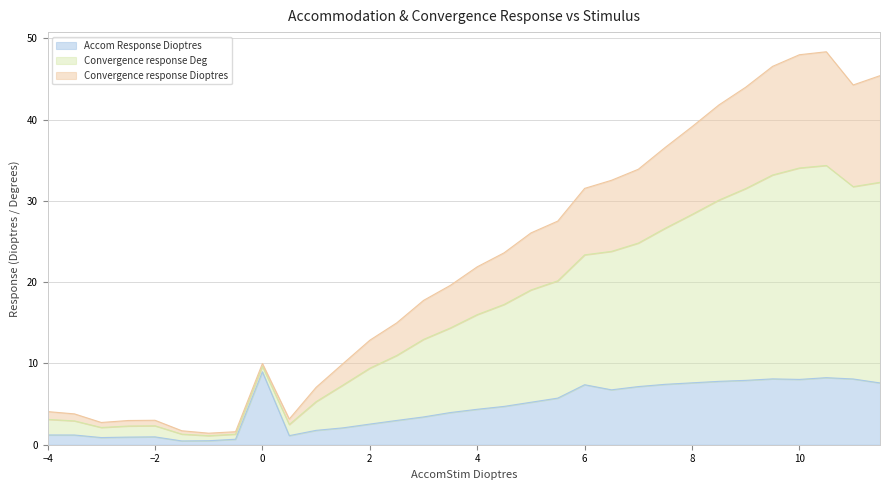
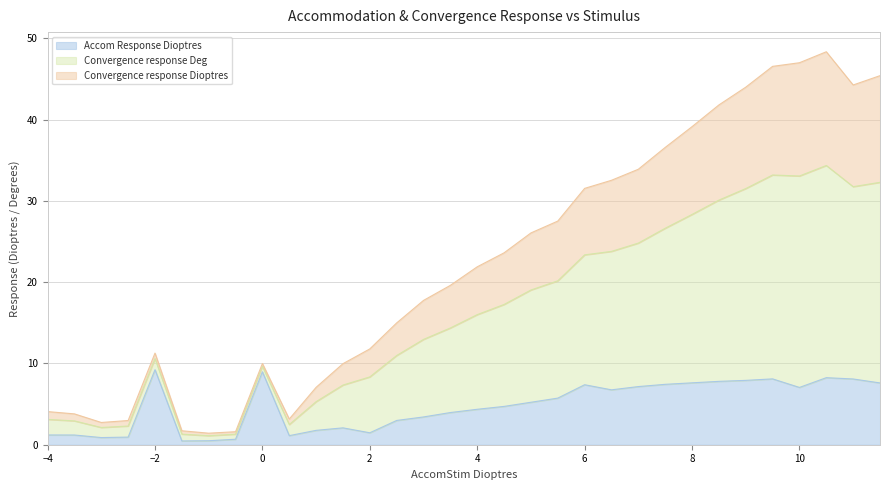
Accom Response Dioptres, −2: 1 -> 9
Accom Response Dioptres, 2: 3 -> 1
Accom Response Dioptres, 10: 8 -> 7
